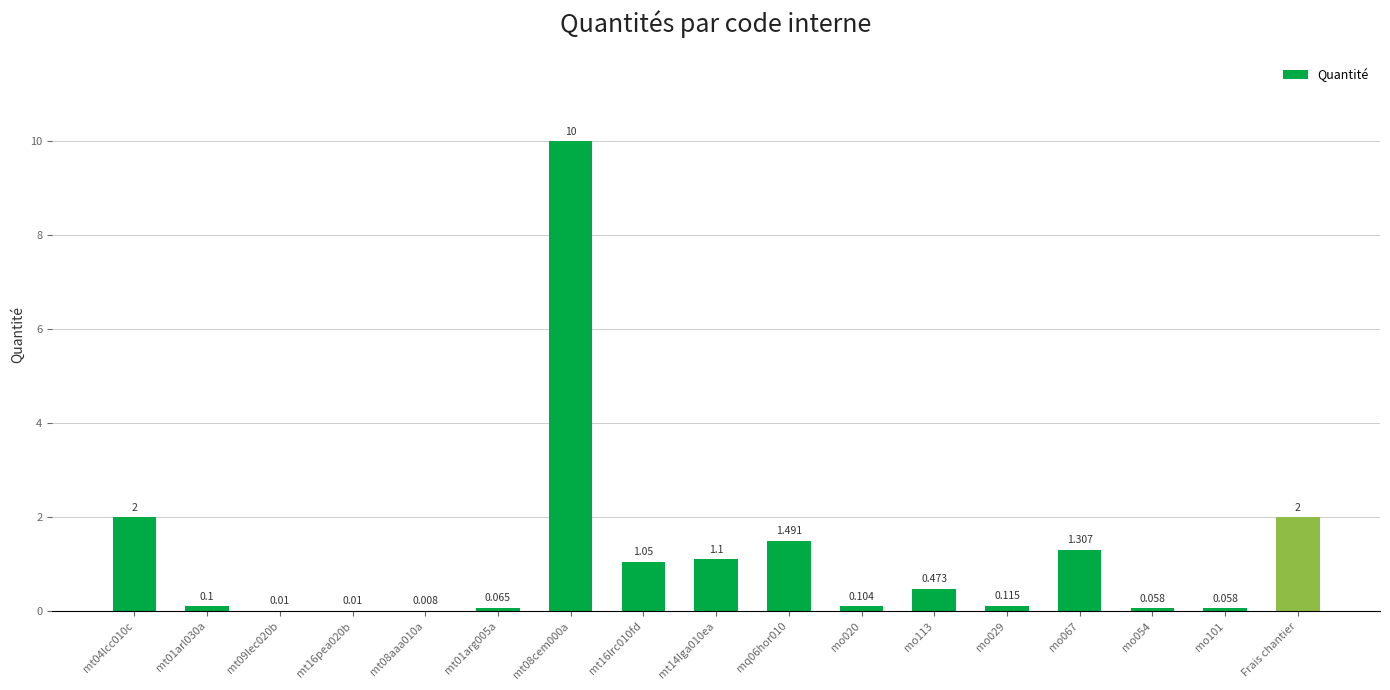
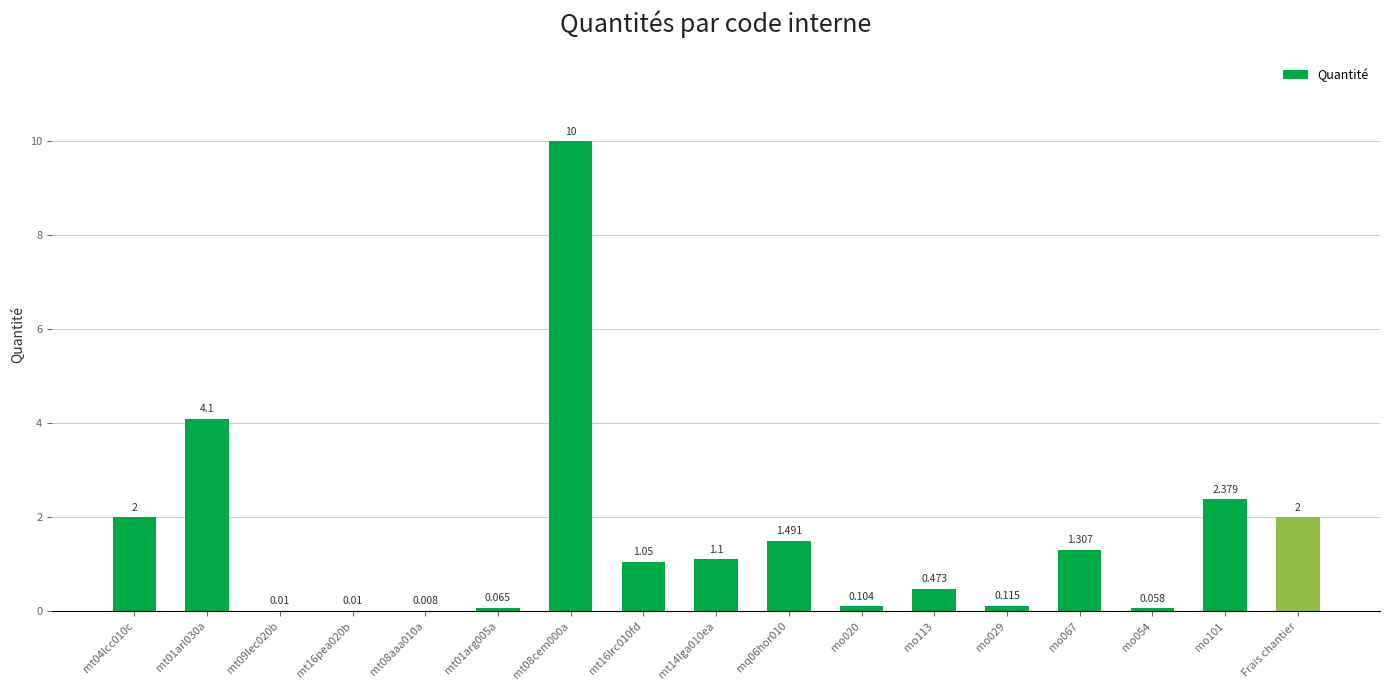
mt01arl030a: 0.1 -> 4.1
mo101: 0.058 -> 2.379
